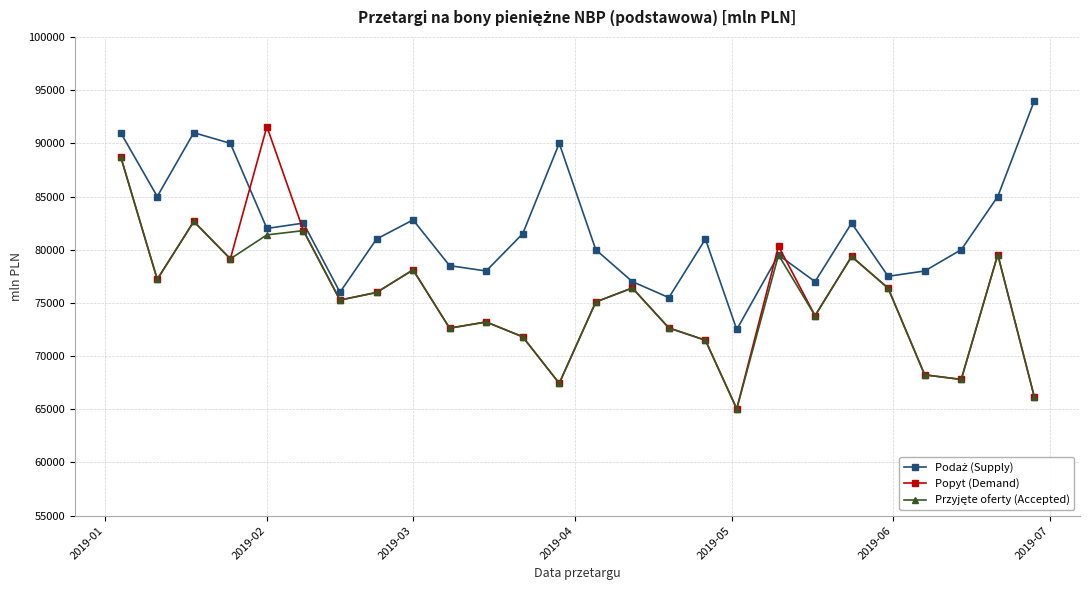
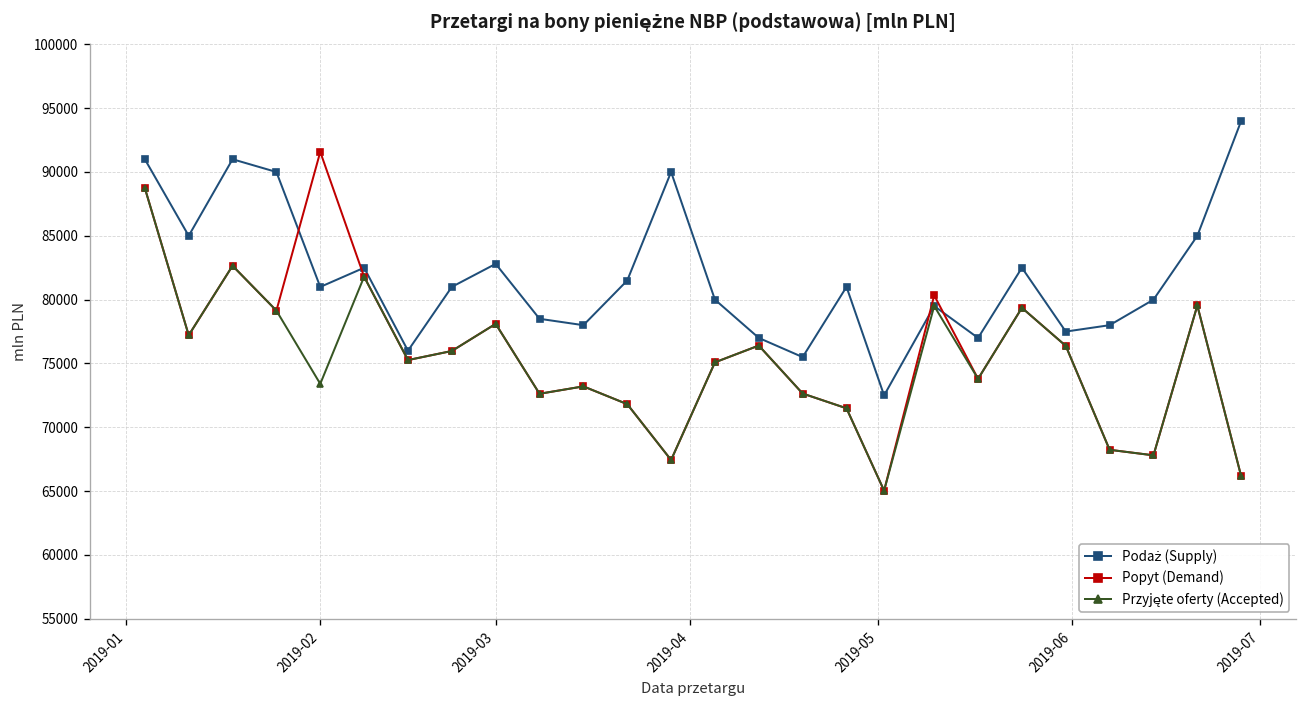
Podaż (Supply), 2019-02: 82000 -> 81000
Przyjęte oferty (Accepted), 2019-02: 81400 -> 73400
